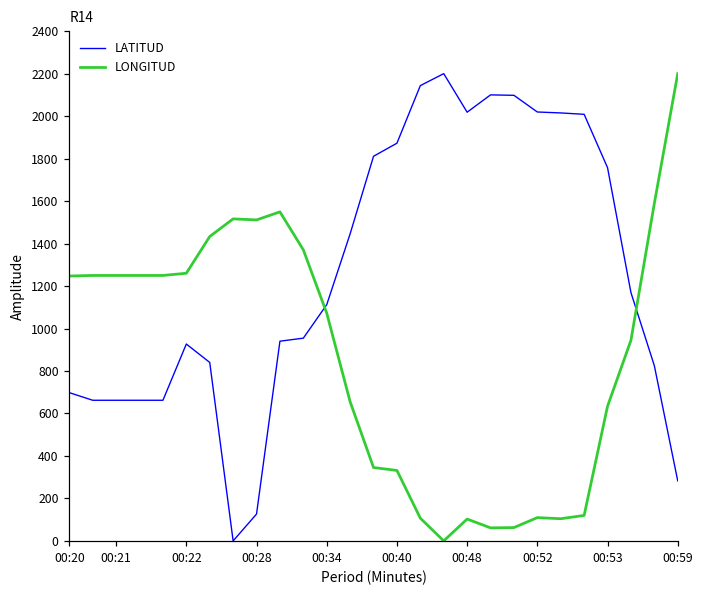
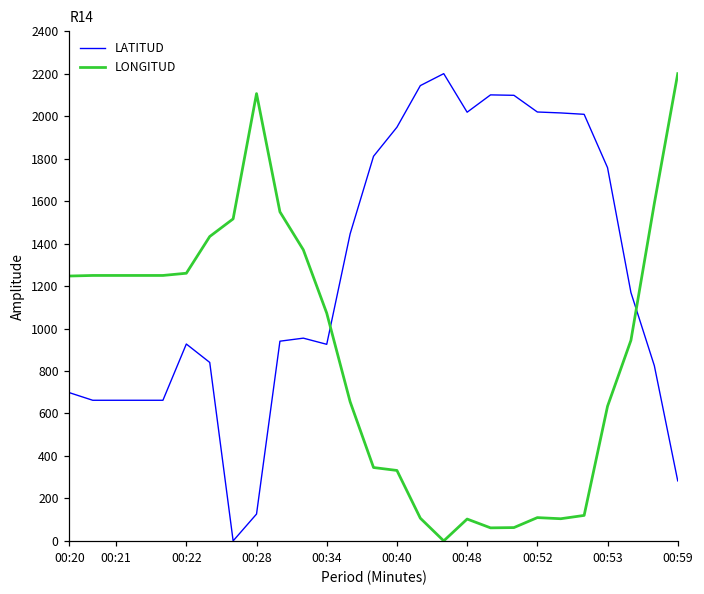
LONGITUD, 00:28: 1510 -> 2110
LATITUD, 00:34: 1110 -> 930
LATITUD, 00:40: 1870 -> 1950
